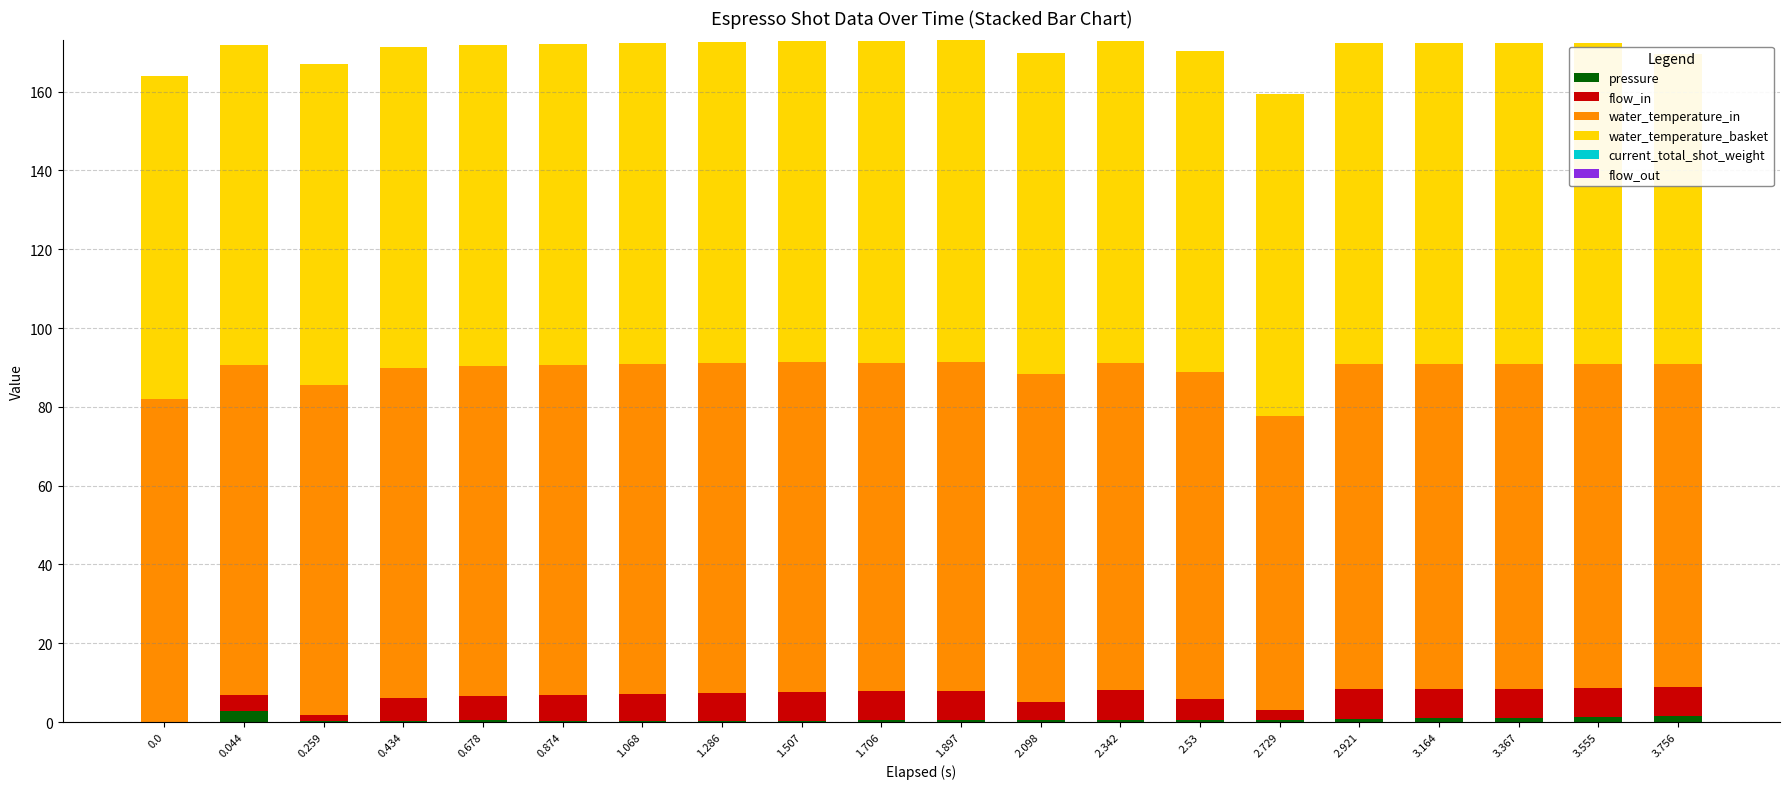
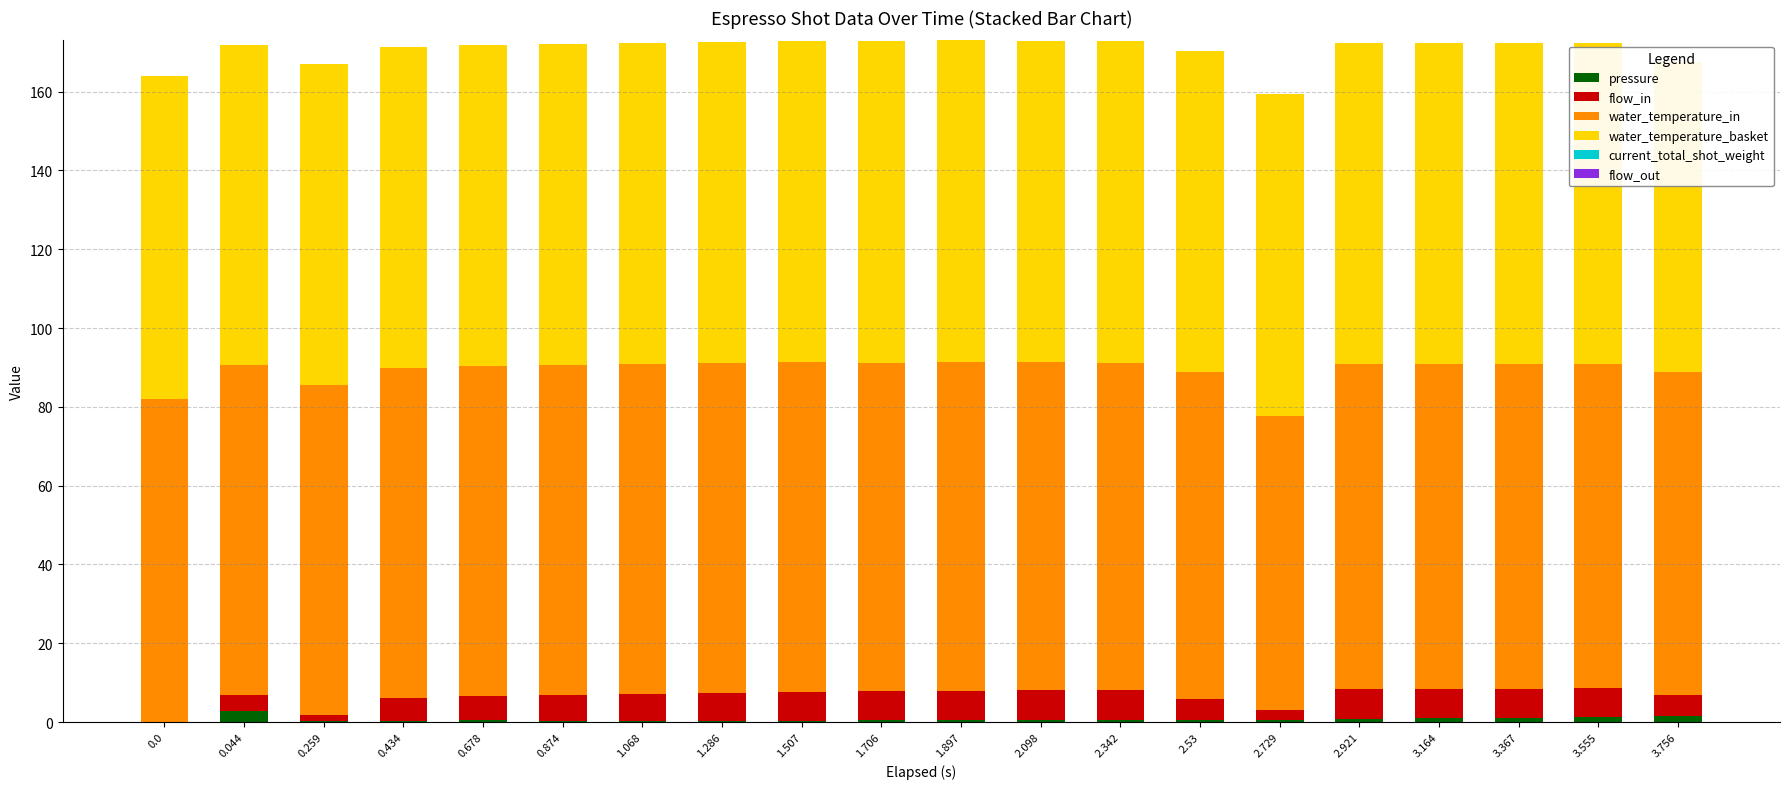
flow_in, 2.098: 5 -> 8
flow_in, 3.756: 7 -> 5
